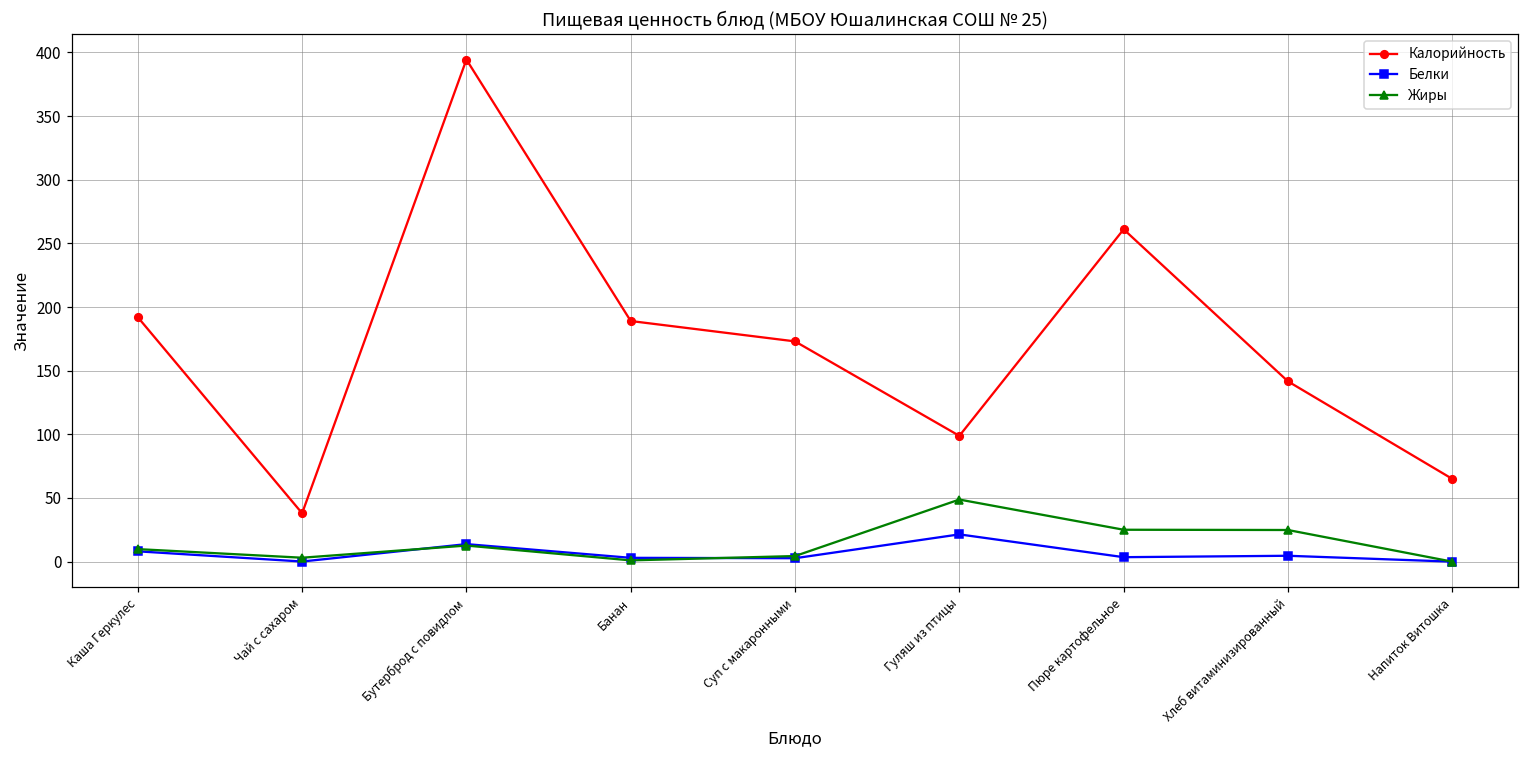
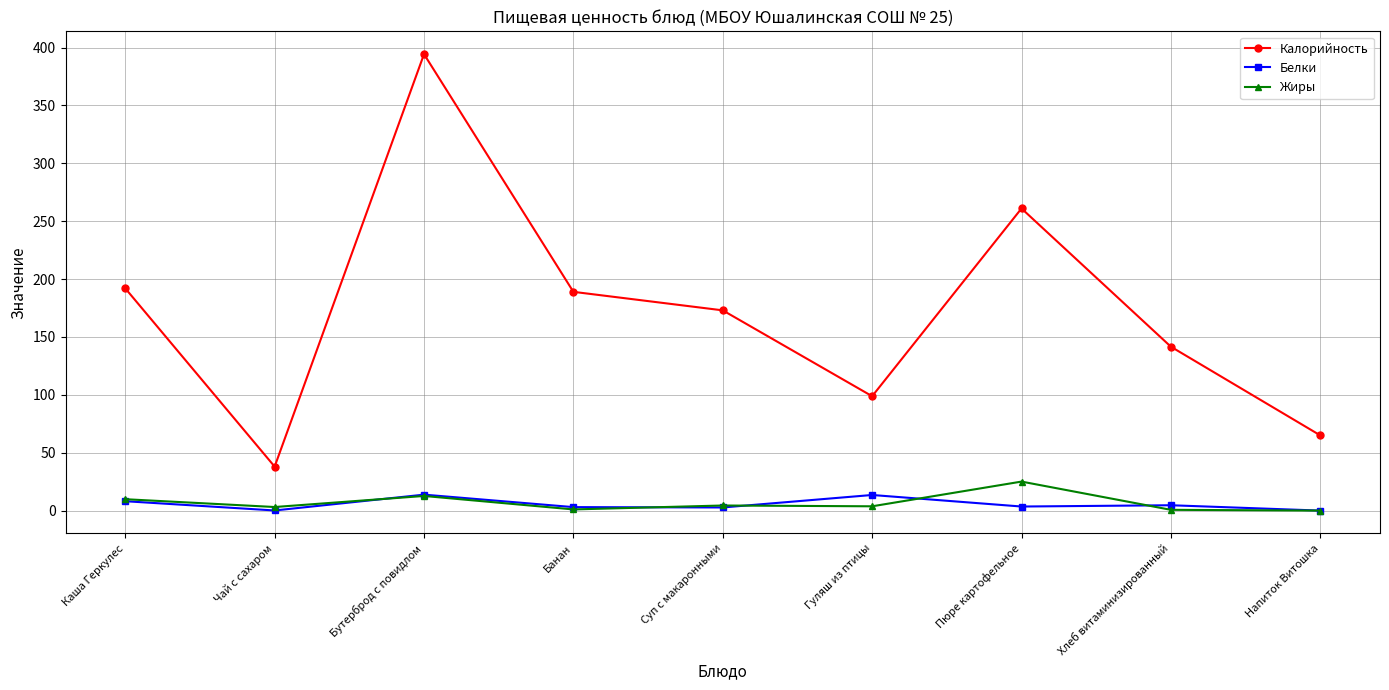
Белки, Гуляш из птицы: 21 -> 13
Жиры, Гуляш из птицы: 49 -> 4
Жиры, Хлеб витаминизированный: 25 -> 1
